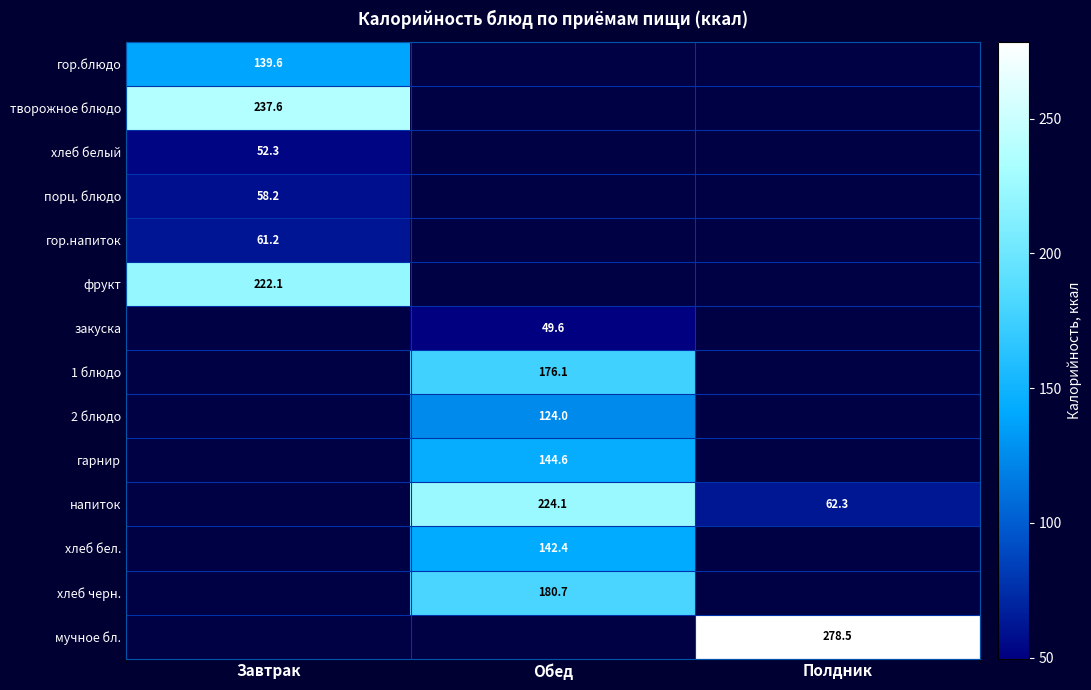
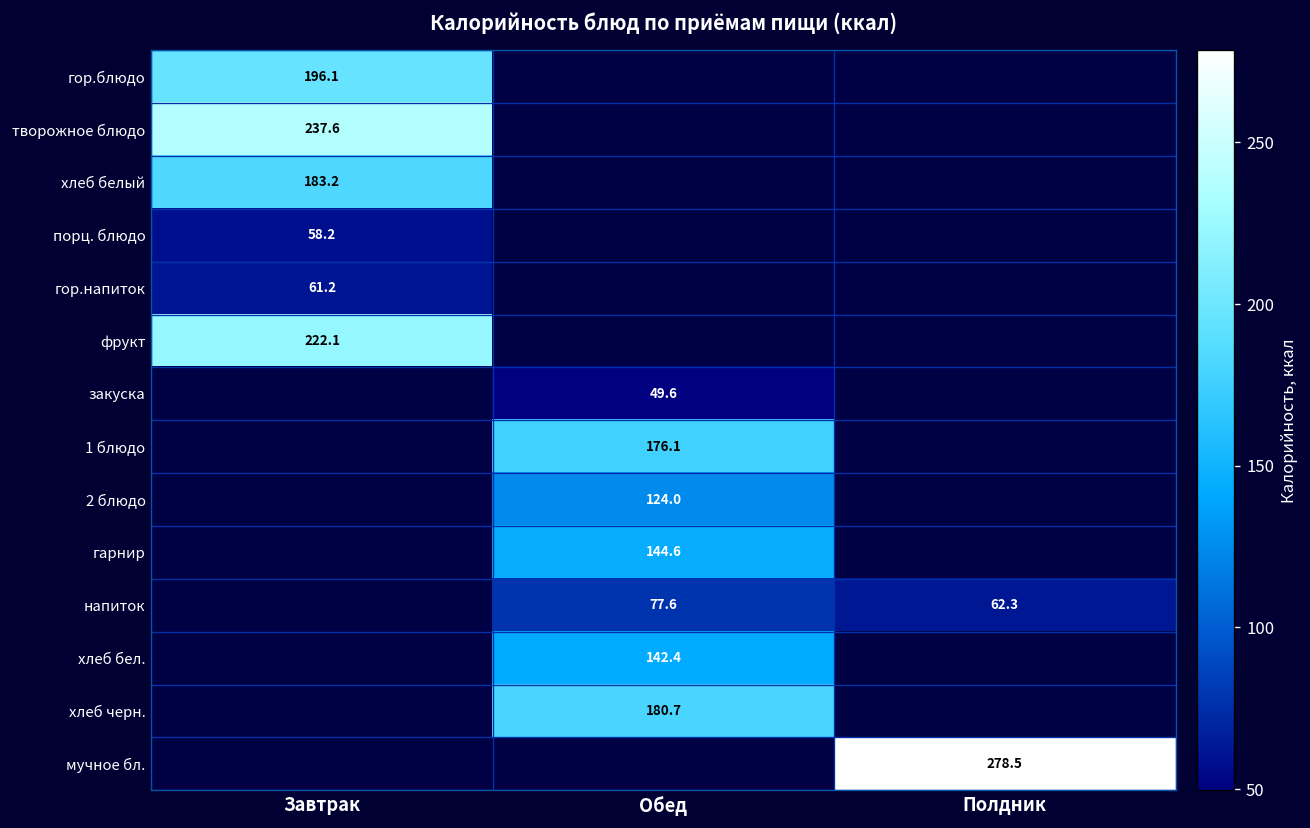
гор.блюдо, Завтрак: 139.6 -> 196.1
хлеб белый, Завтрак: 52.3 -> 183.2
напиток, Обед: 224.1 -> 77.6
